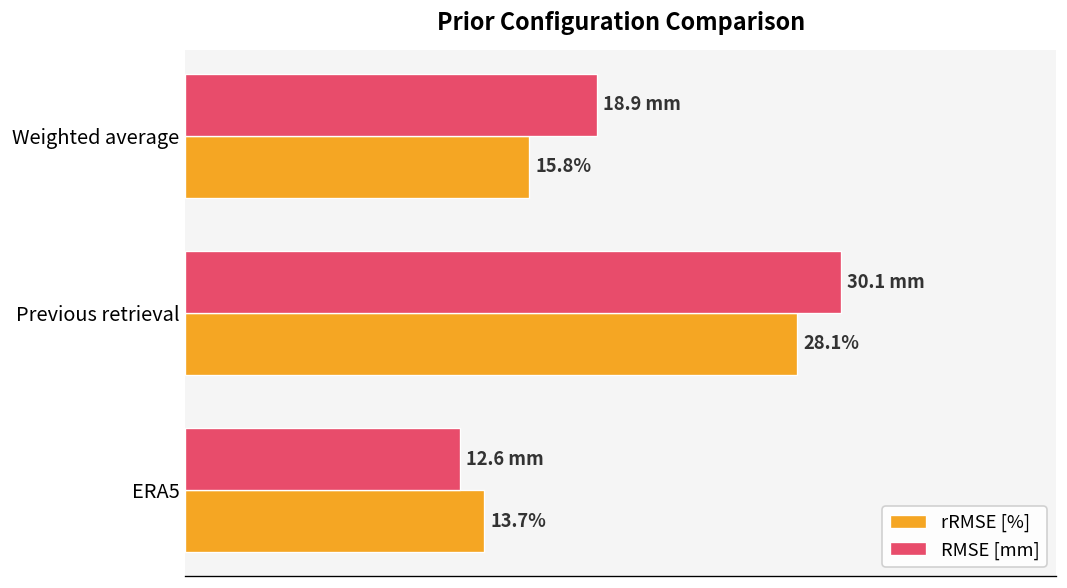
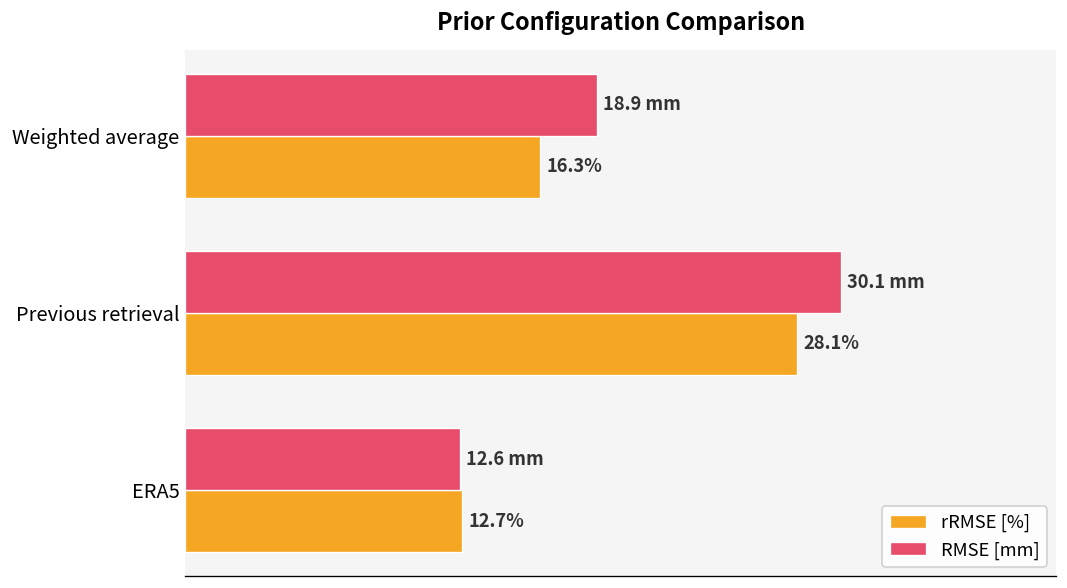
rRMSE [%], Weighted average: 15.8% -> 16.3%
rRMSE [%], ERA5: 13.7% -> 12.7%
